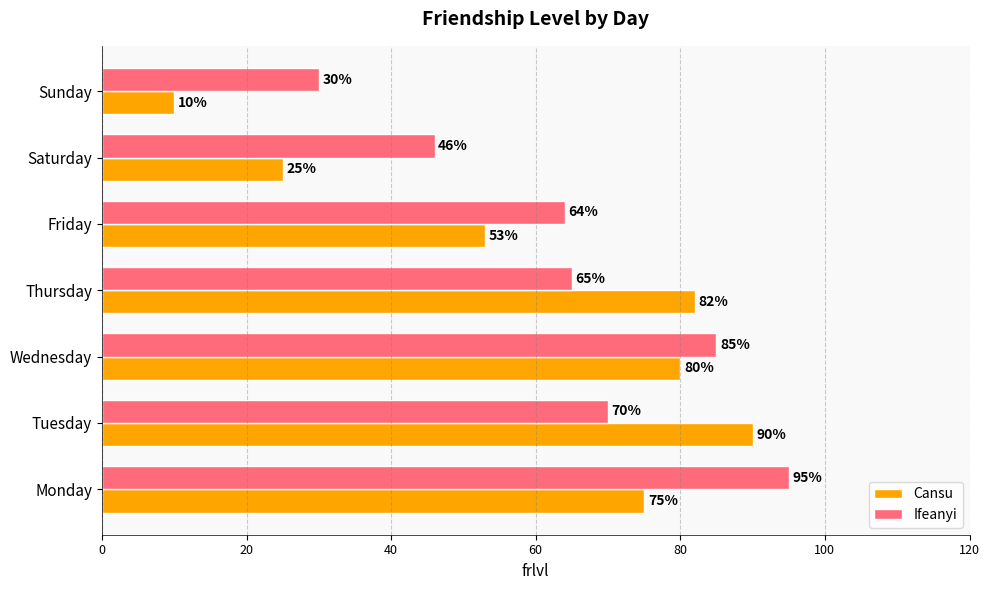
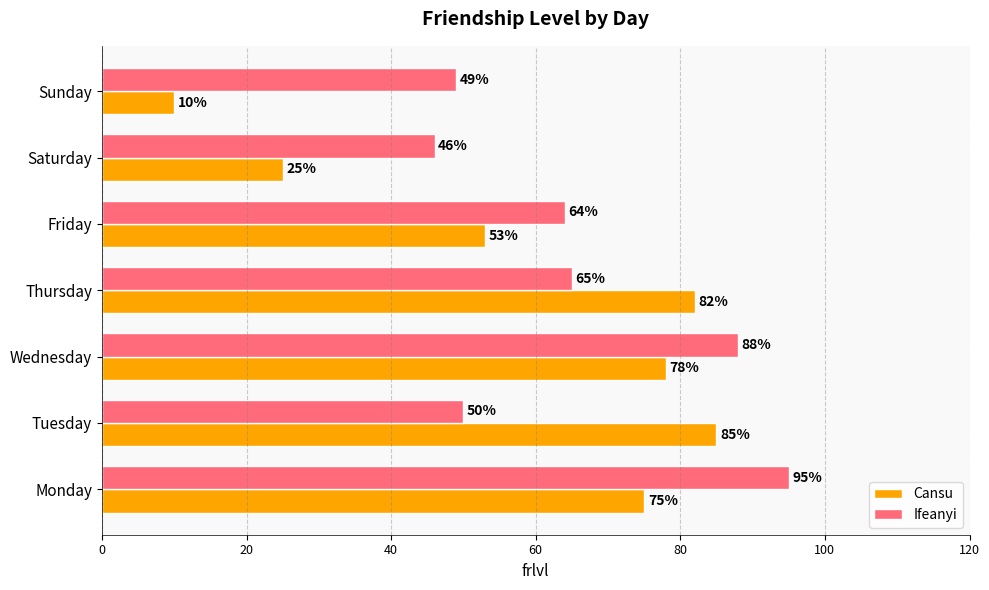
Ifeanyi, Sunday: 30% -> 49%
Ifeanyi, Wednesday: 85% -> 88%
Cansu, Wednesday: 80% -> 78%
Ifeanyi, Tuesday: 70% -> 50%
Cansu, Tuesday: 90% -> 85%
